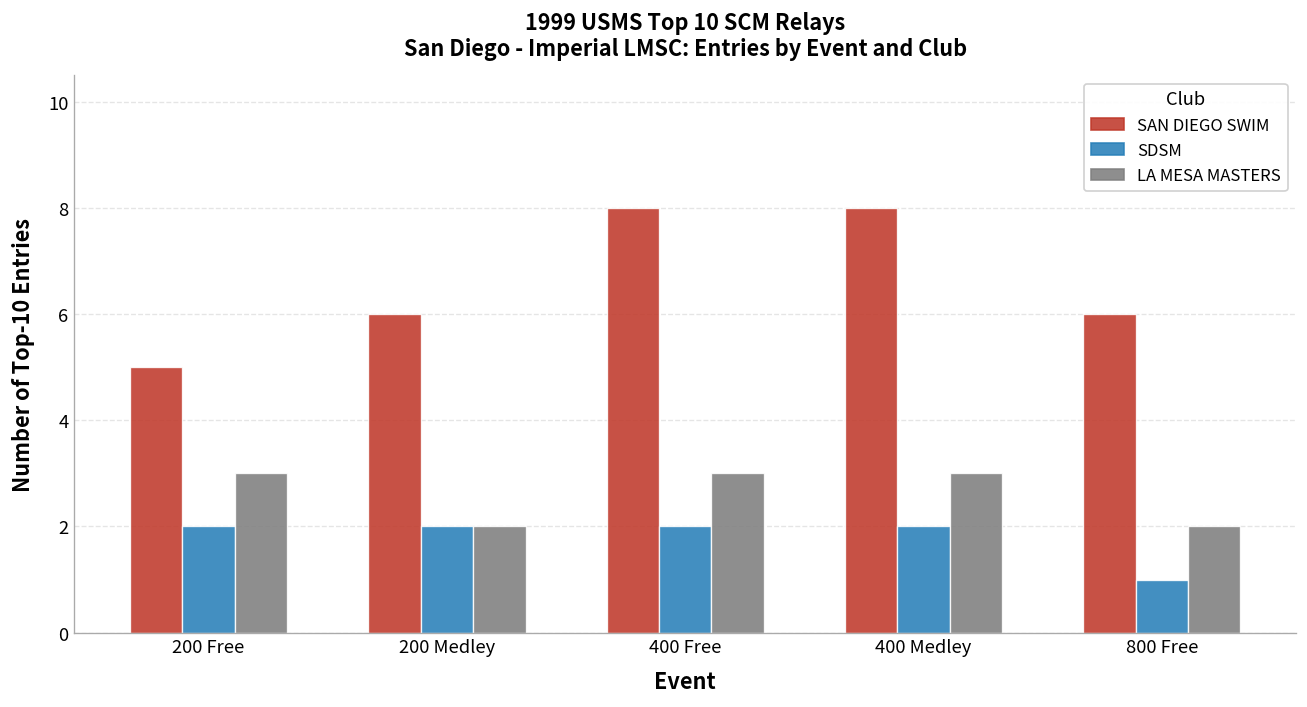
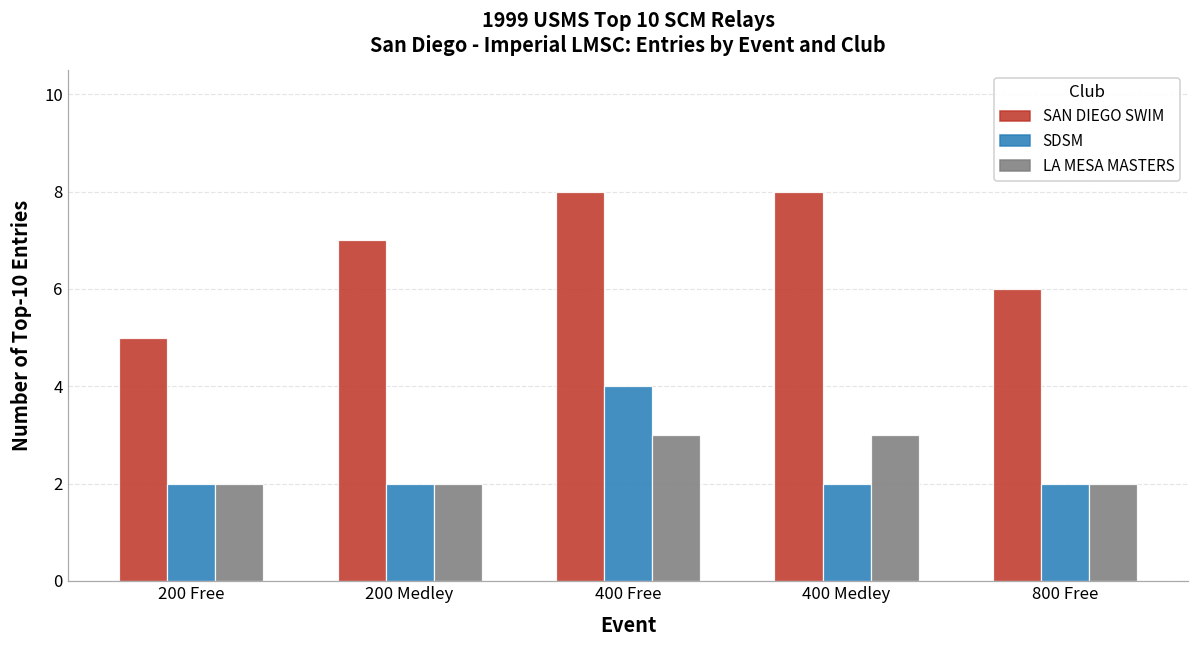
LA MESA MASTERS, 200 Free: 3 -> 2
SAN DIEGO SWIM, 200 Medley: 6 -> 7
SDSM, 400 Free: 2 -> 4
SDSM, 800 Free: 1 -> 2
